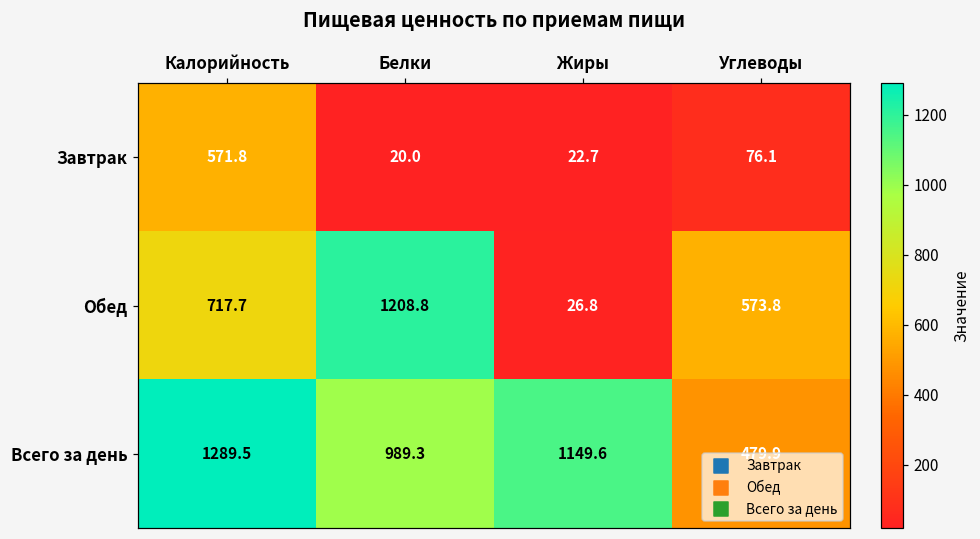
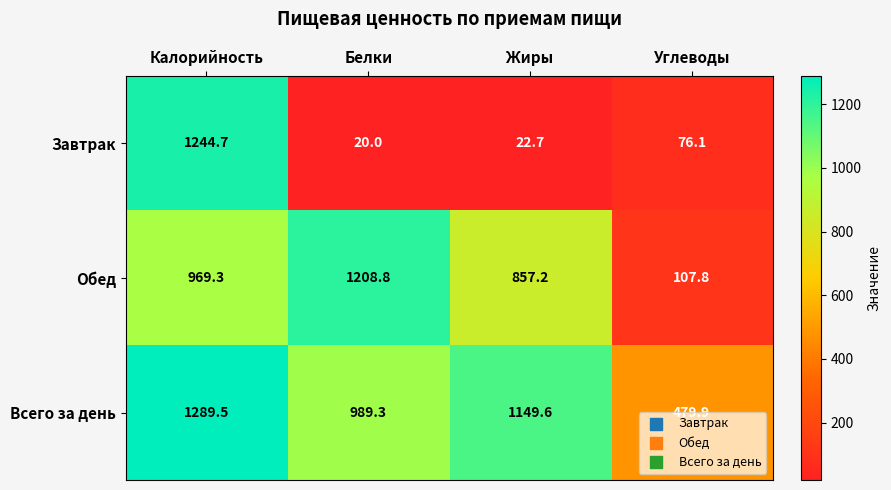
Завтрак, Калорийность: 571.8 -> 1244.7
Обед, Калорийность: 717.7 -> 969.3
Обед, Жиры: 26.8 -> 857.2
Обед, Углеводы: 573.8 -> 107.8
